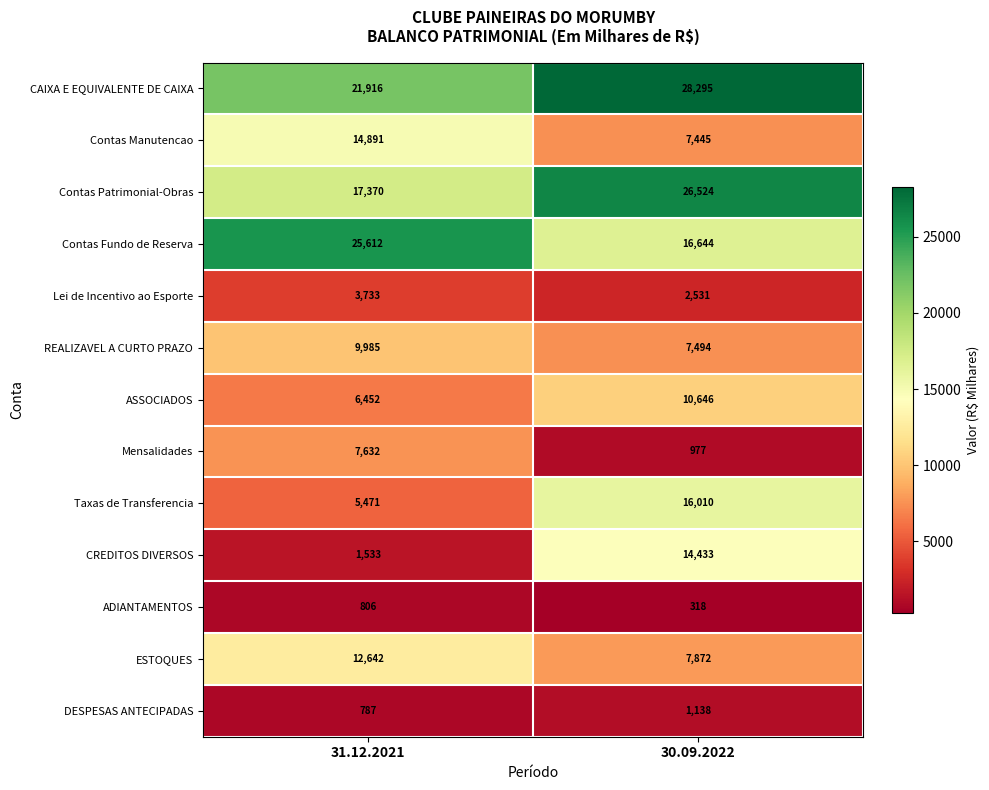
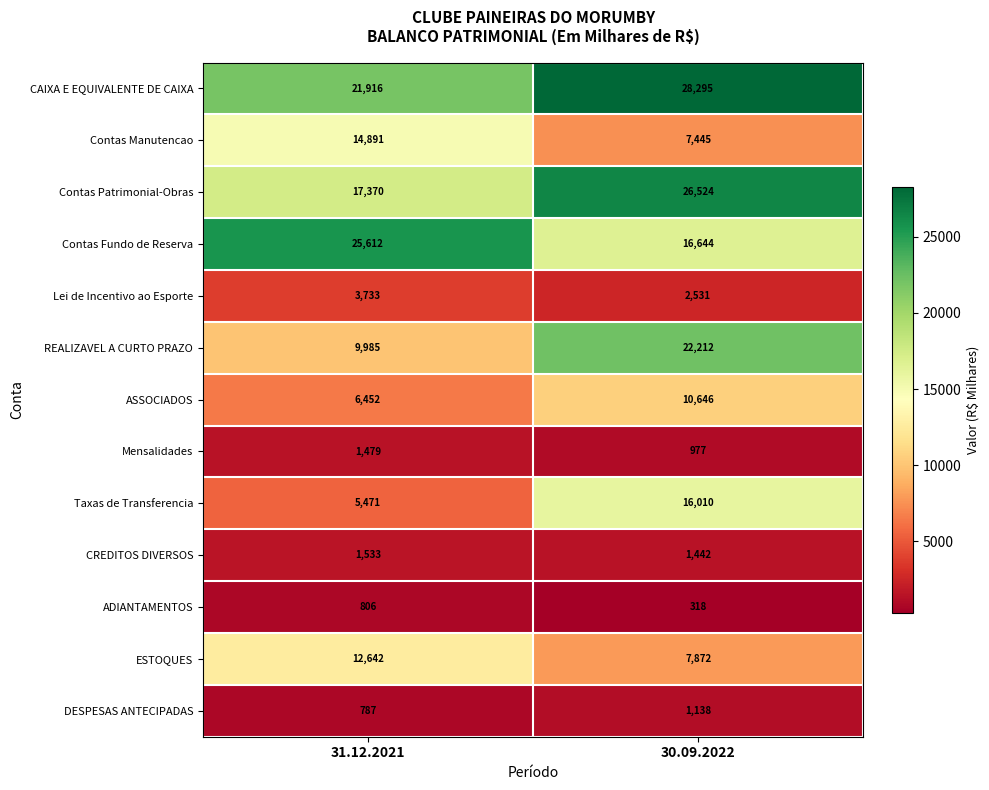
REALIZAVEL A CURTO PRAZO, 30.09.2022: 7,494 -> 22,212
Mensalidades, 31.12.2021: 7,632 -> 1,479
CREDITOS DIVERSOS, 30.09.2022: 14,433 -> 1,442
